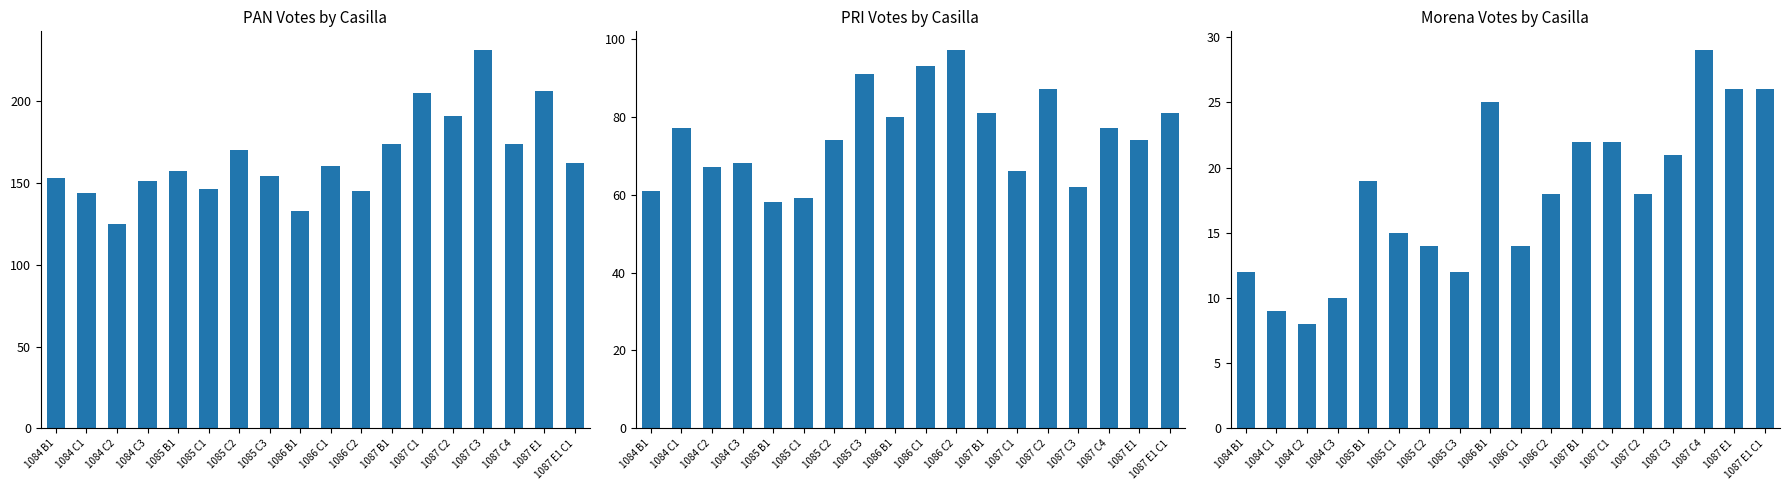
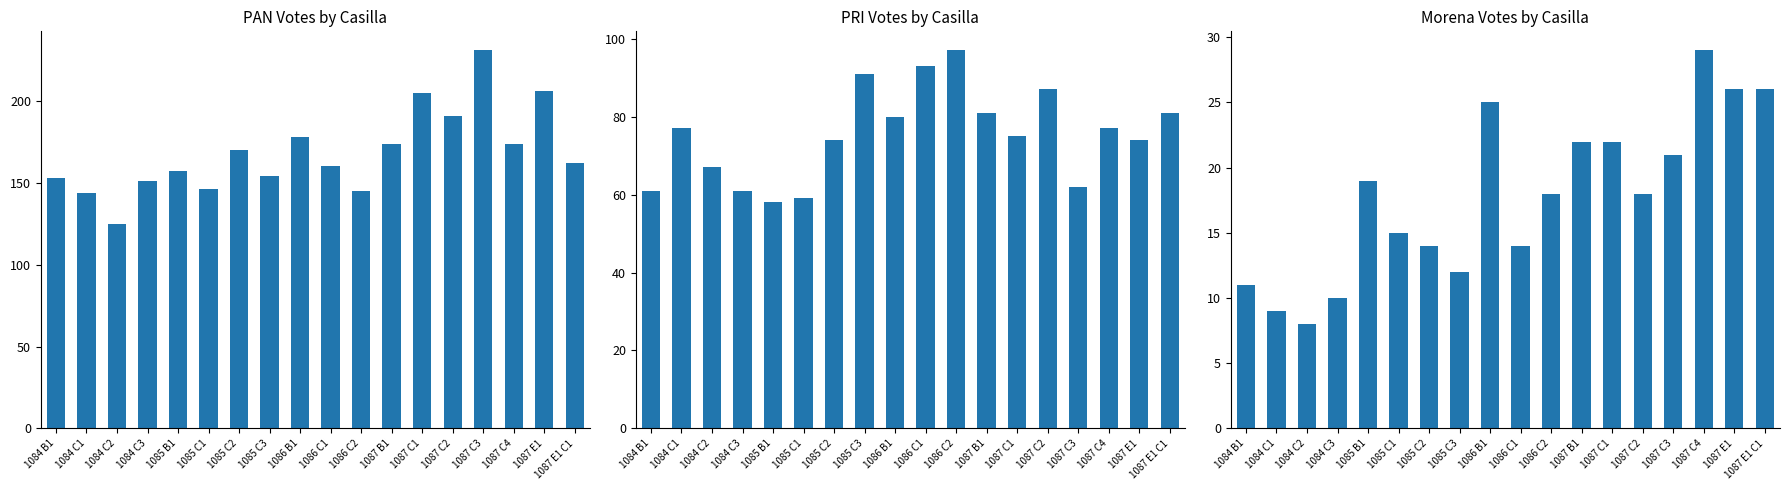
PAN Votes by Casilla, 1086 B1: 133 -> 178
PRI Votes by Casilla, 1084 C3: 68 -> 61
PRI Votes by Casilla, 1087 C1: 66 -> 75
Morena Votes by Casilla, 1084 B1: 12 -> 11
